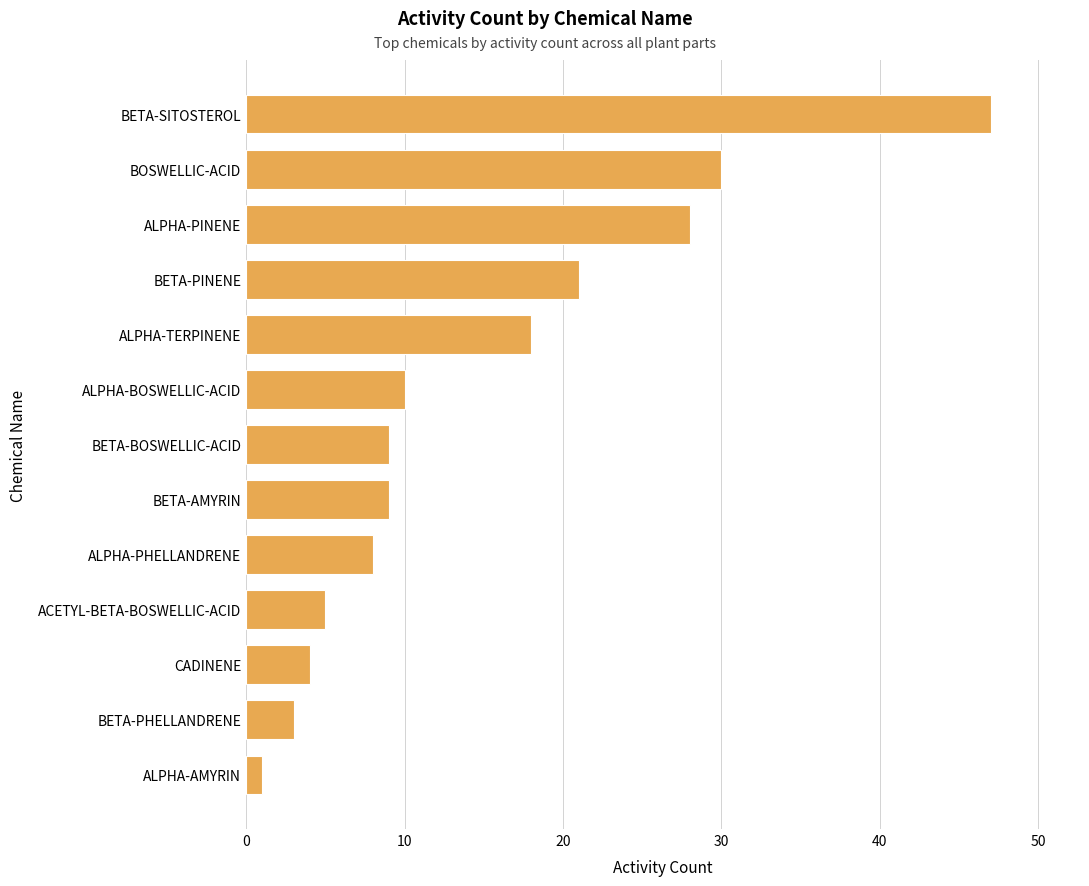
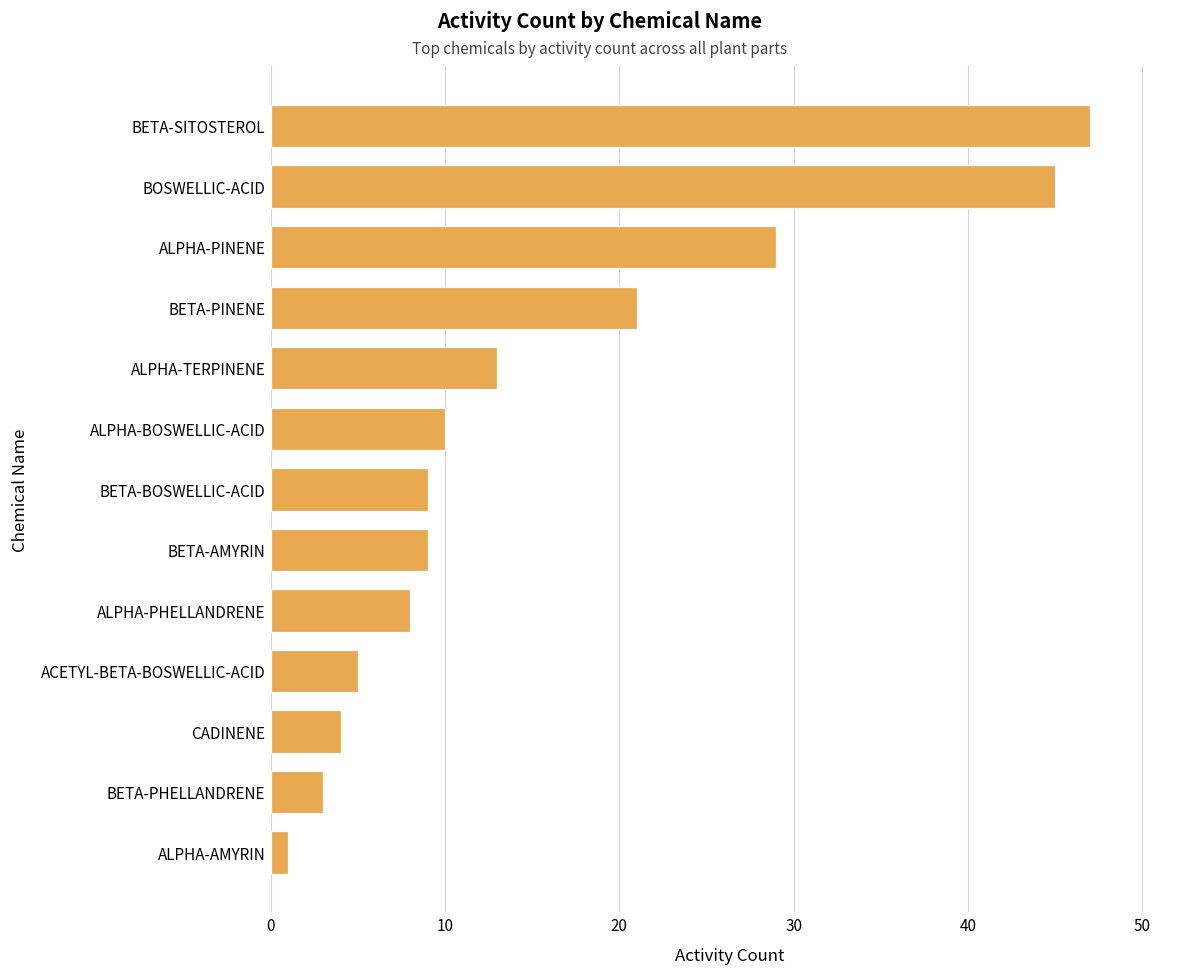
BOSWELLIC-ACID: 30 -> 45
ALPHA-PINENE: 28 -> 29
ALPHA-TERPINENE: 18 -> 13
